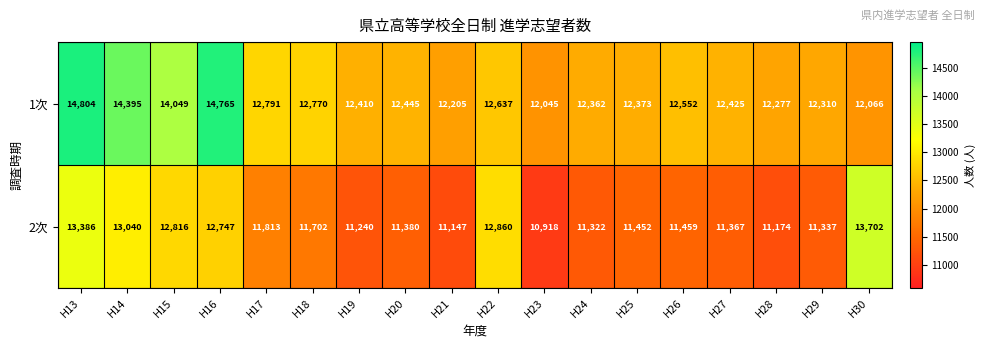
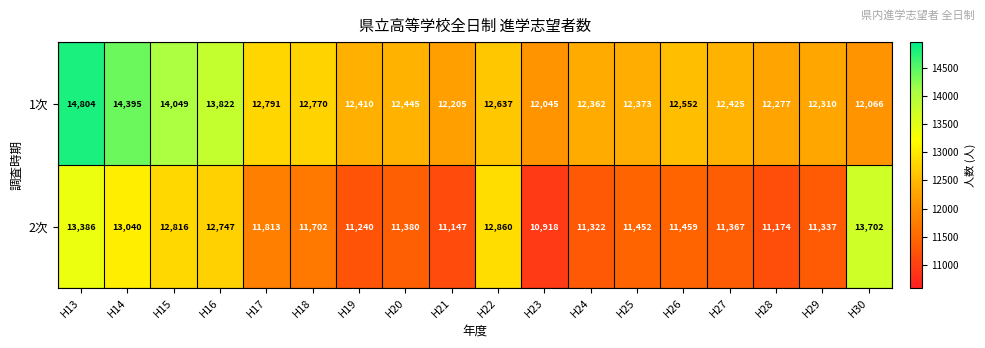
1次, H16: 14,765 -> 13,822
